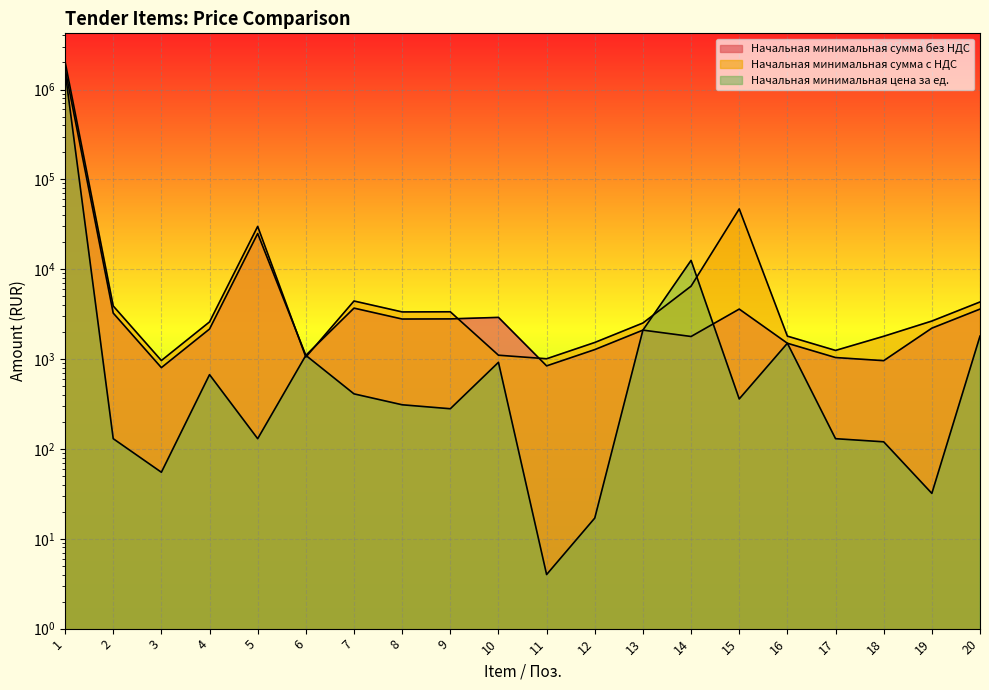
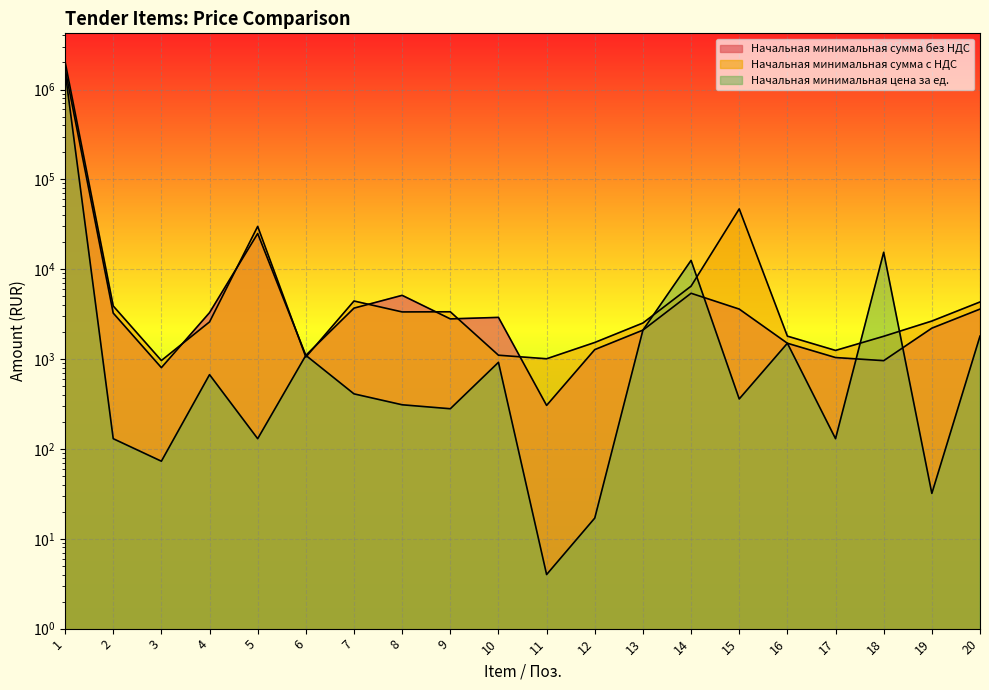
Начальная минимальная цена за ед., 3: 60 -> 70
Начальная минимальная сумма без НДС, 4: 2200 -> 3300
Начальная минимальная сумма без НДС, 8: 2800 -> 5000
Начальная минимальная сумма без НДС, 11: 800 -> 310
Начальная минимальная сумма без НДС, 14: 1800 -> 5000
Начальная минимальная цена за ед., 18: 120 -> 15000
